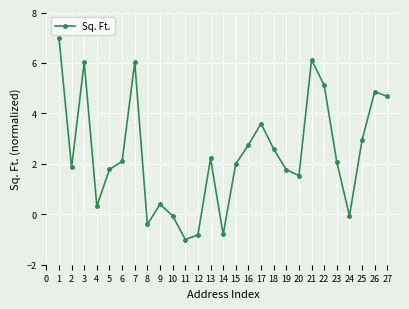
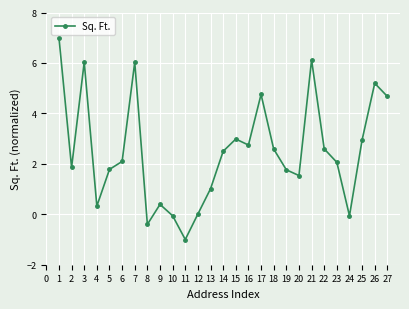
12: -0.8 -> 0.0
13: 2.2 -> 1.0
14: -0.8 -> 2.5
15: 2.0 -> 3.0
17: 3.6 -> 4.8
22: 5.1 -> 2.6
26: 4.9 -> 5.2
